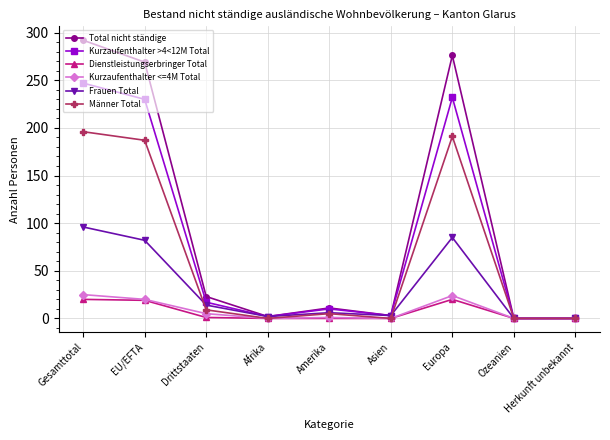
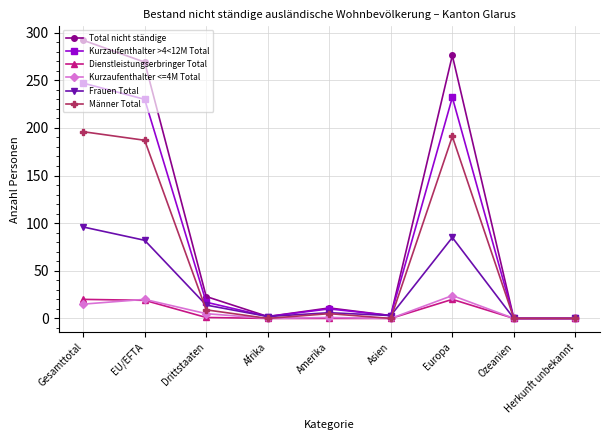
Kurzaufenthalter <=4M Total, Gesamttotal: 30 -> 20
